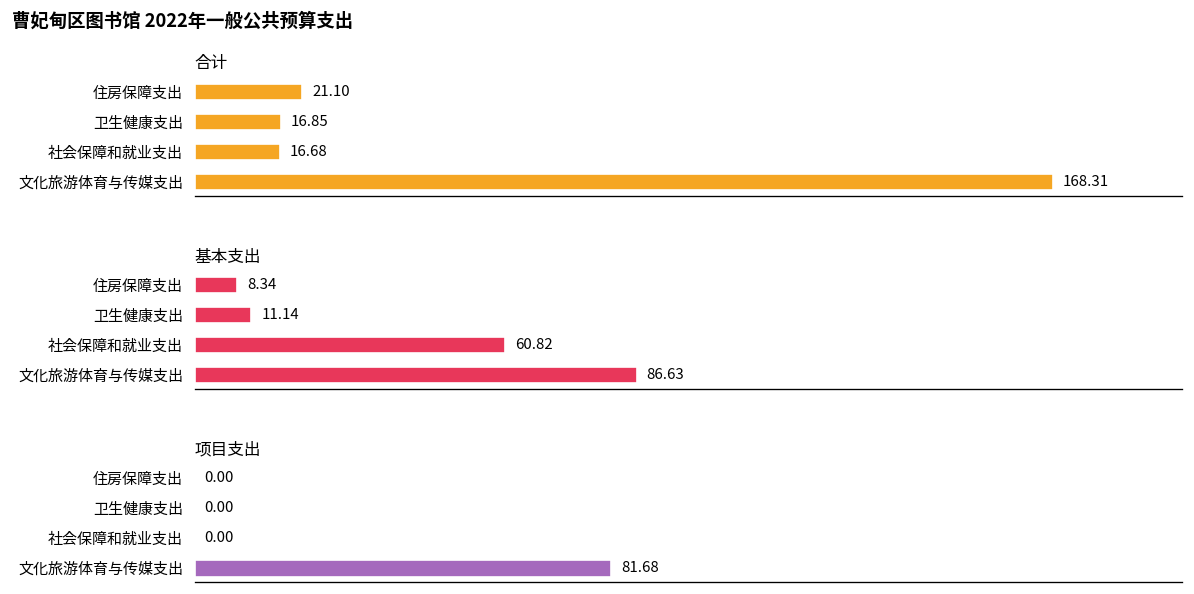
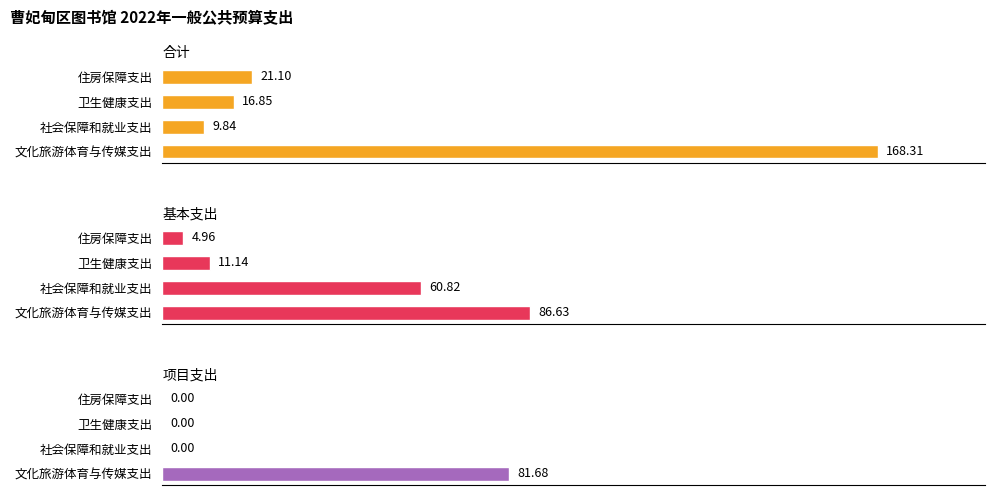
合计, 社会保障和就业支出: 16.68 -> 9.84
基本支出, 住房保障支出: 8.34 -> 4.96
